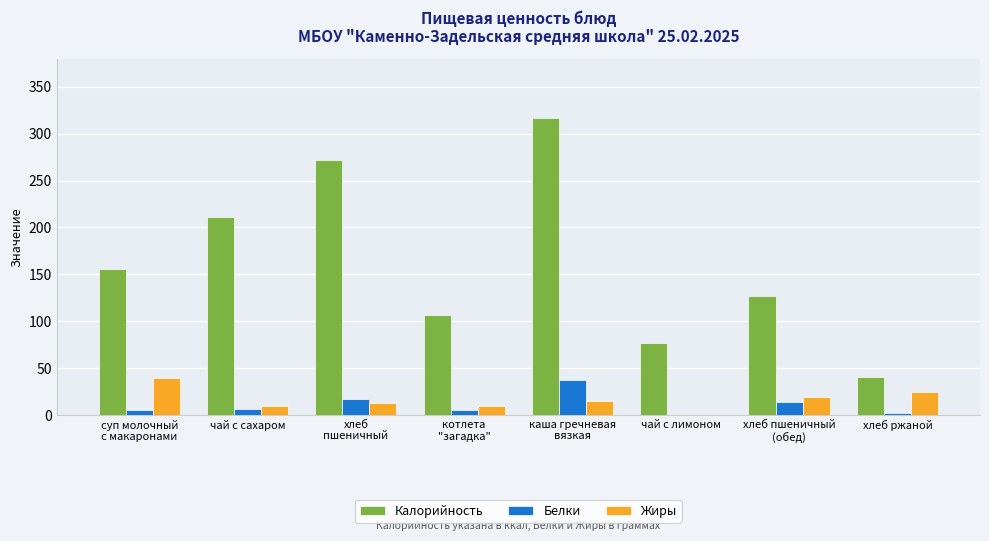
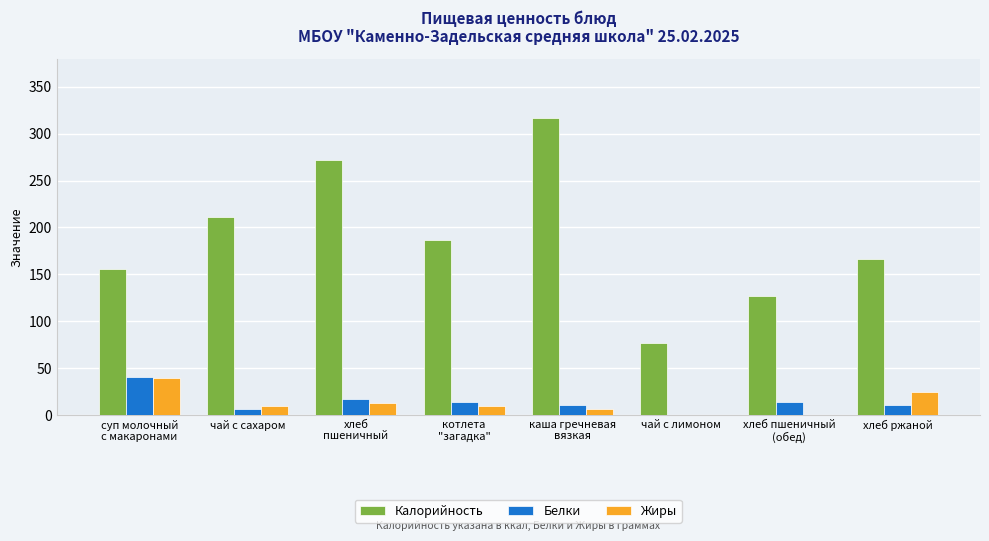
Белки, суп молочный с макаронами: 10 -> 40
Калорийность, котлета "загадка": 110 -> 190
Белки, котлета "загадка": 5 -> 14
Белки, каша гречневая вязкая: 40 -> 10
Жиры, каша гречневая вязкая: 20 -> 10
Жиры, хлеб пшеничный (обед): 20 -> 0
Калорийность, хлеб ржаной: 40 -> 170
Белки, хлеб ржаной: 0 -> 10
